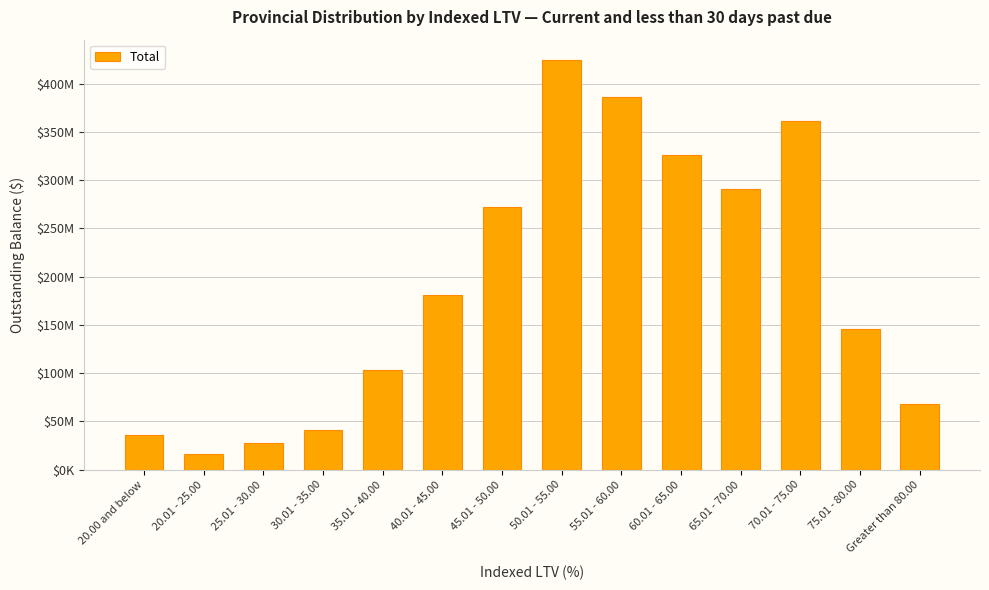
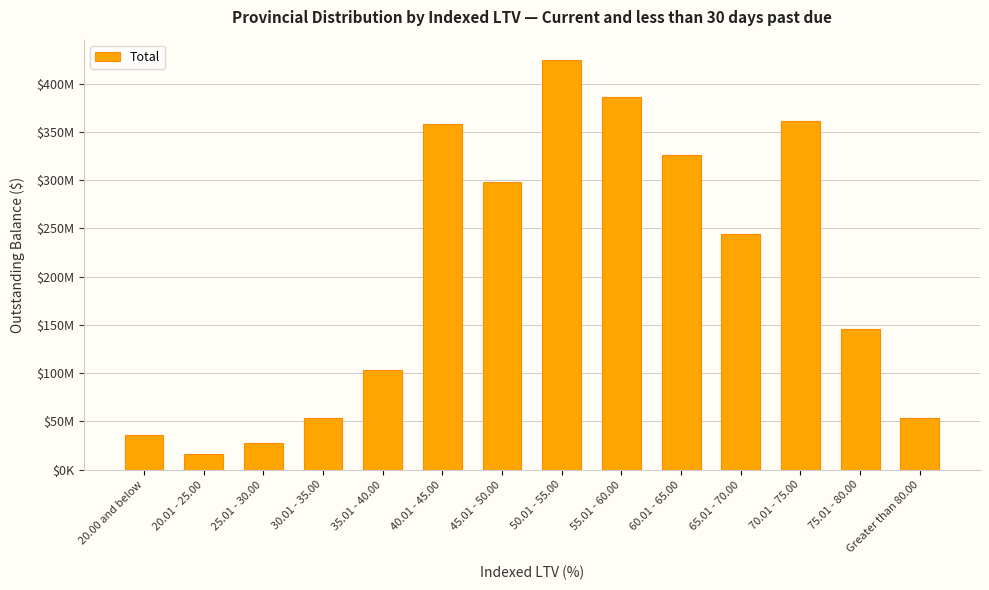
30.01 - 35.00: $40000000 -> $50000000
40.01 - 45.00: $180000000 -> $360000000
45.01 - 50.00: $270000000 -> $300000000
65.01 - 70.00: $290000000 -> $240000000
Greater than 80.00: $70000000 -> $50000000
